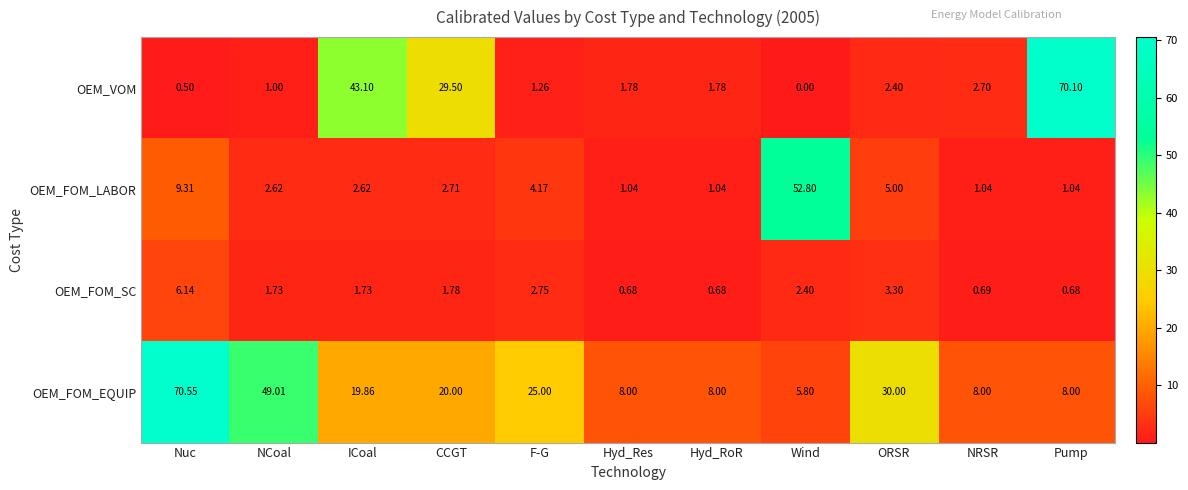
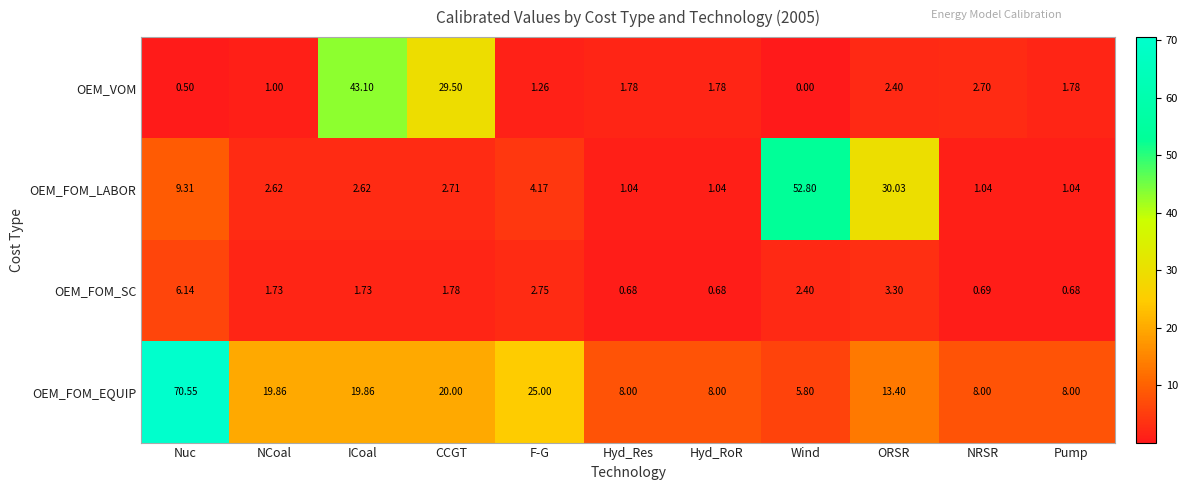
OEM_VOM, Pump: 70.10 -> 1.78
OEM_FOM_LABOR, ORSR: 5.00 -> 30.03
OEM_FOM_EQUIP, NCoal: 49.01 -> 19.86
OEM_FOM_EQUIP, ORSR: 30.00 -> 13.40
